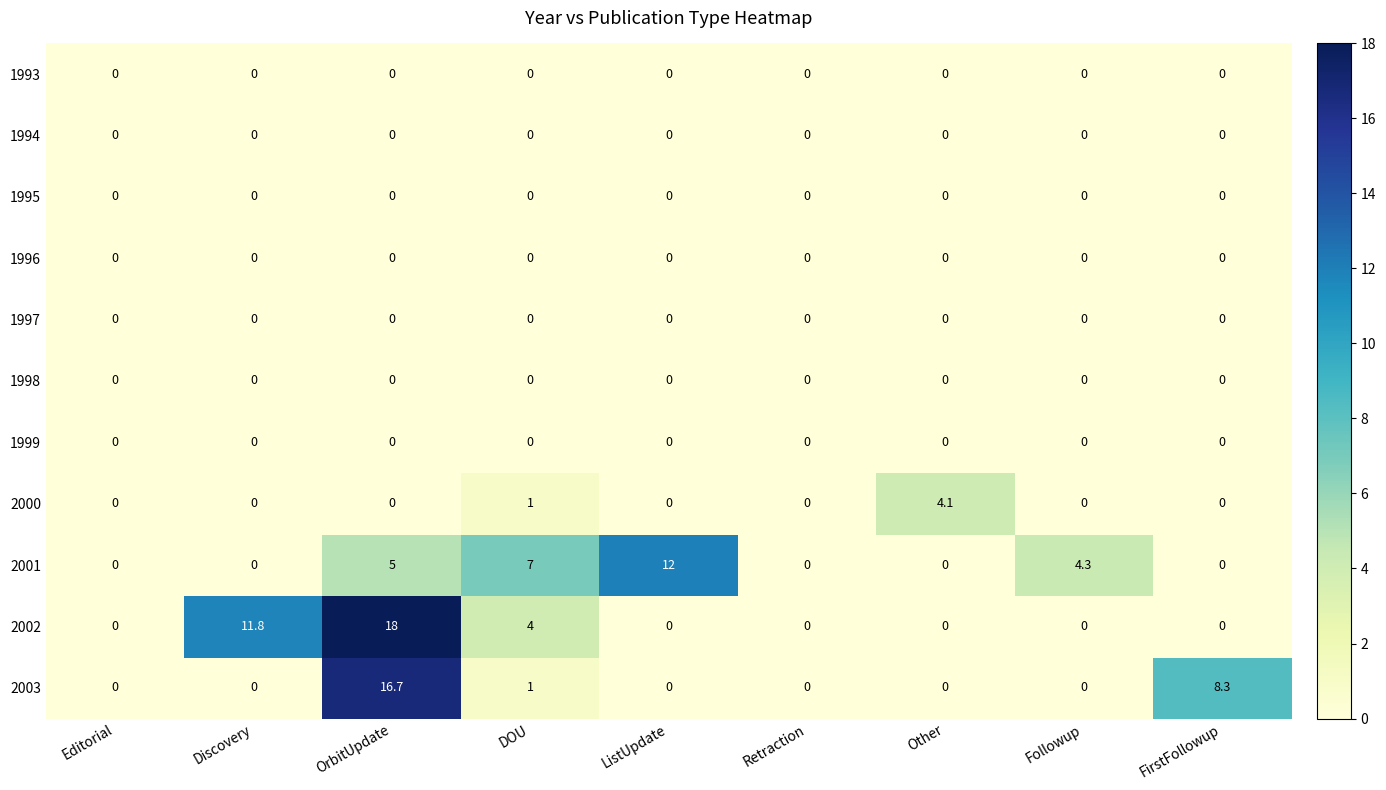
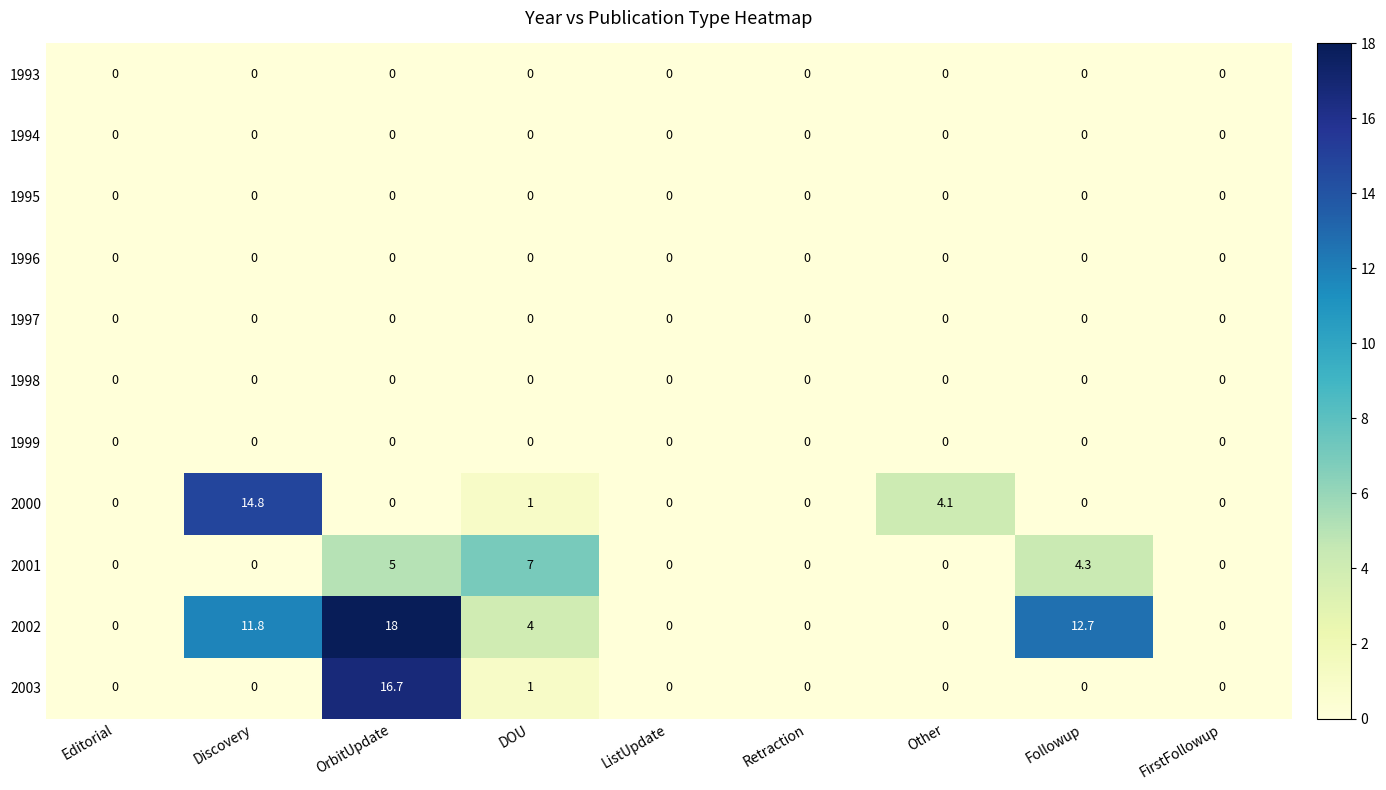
2000, Discovery: 0 -> 14.8
2001, ListUpdate: 12 -> 0
2002, Followup: 0 -> 12.7
2003, FirstFollowup: 8.3 -> 0
